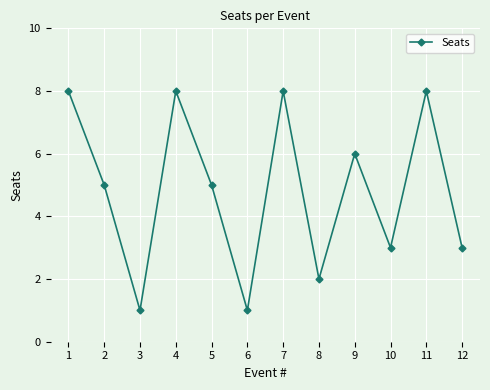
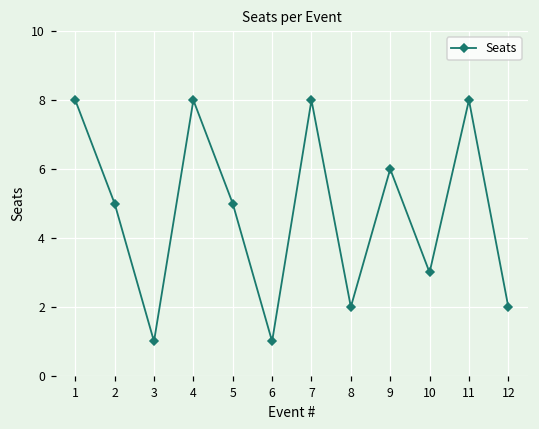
12: 3 -> 2
